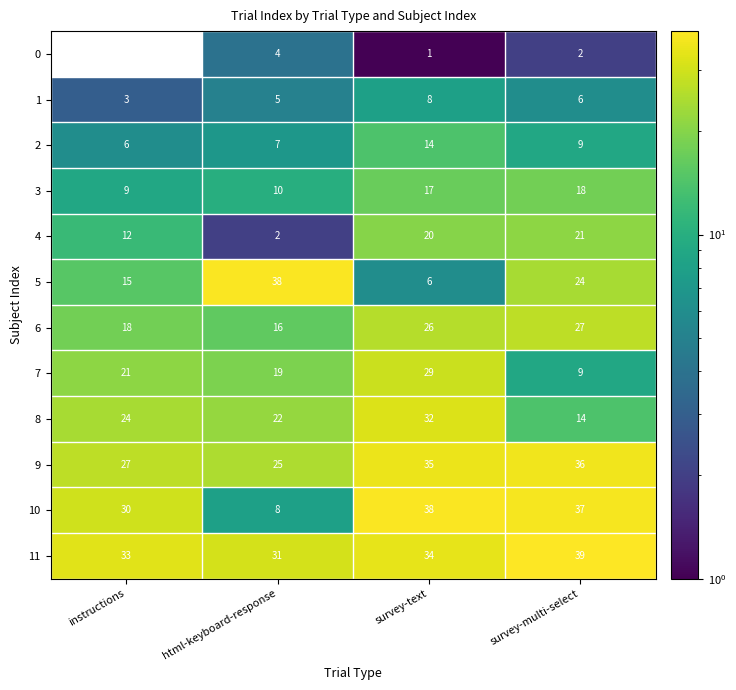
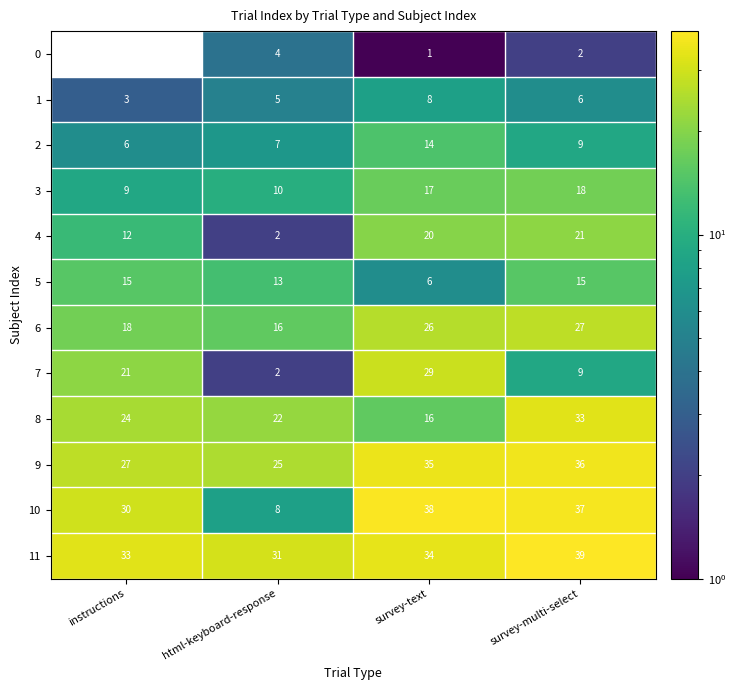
5, html-keyboard-response: 38 -> 13
5, survey-multi-select: 24 -> 15
7, html-keyboard-response: 19 -> 2
8, survey-text: 32 -> 16
8, survey-multi-select: 14 -> 33
